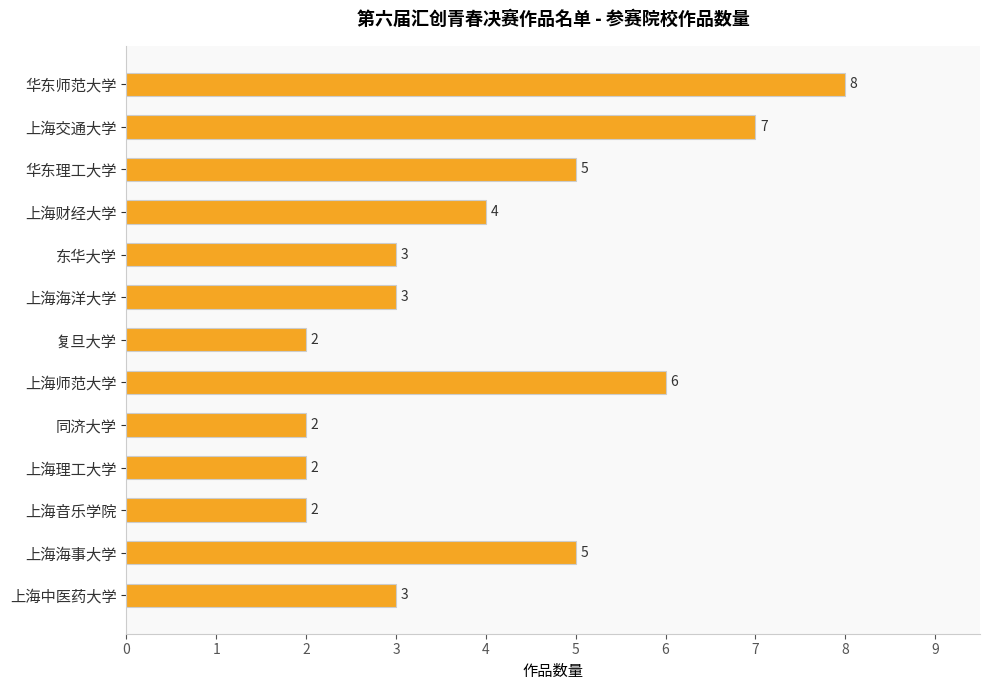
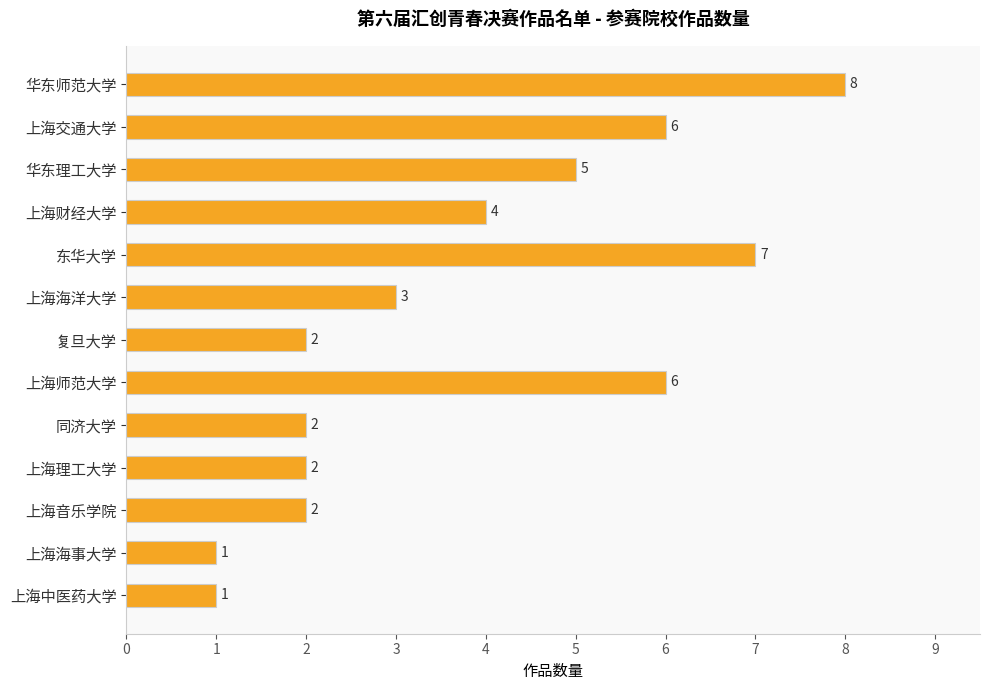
上海交通大学: 7 -> 6
东华大学: 3 -> 7
上海海事大学: 5 -> 1
上海中医药大学: 3 -> 1
